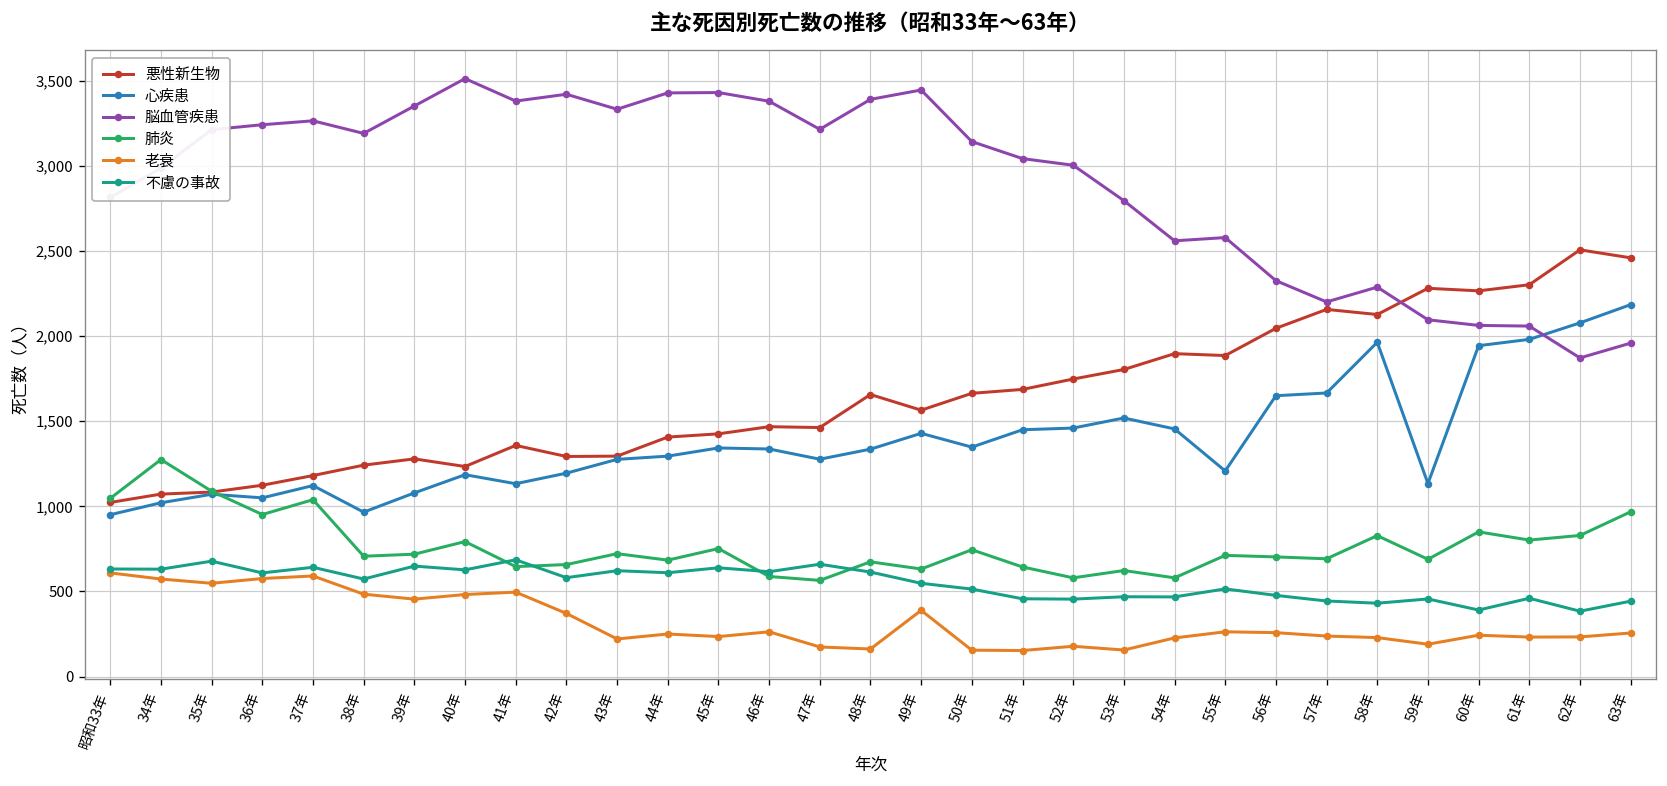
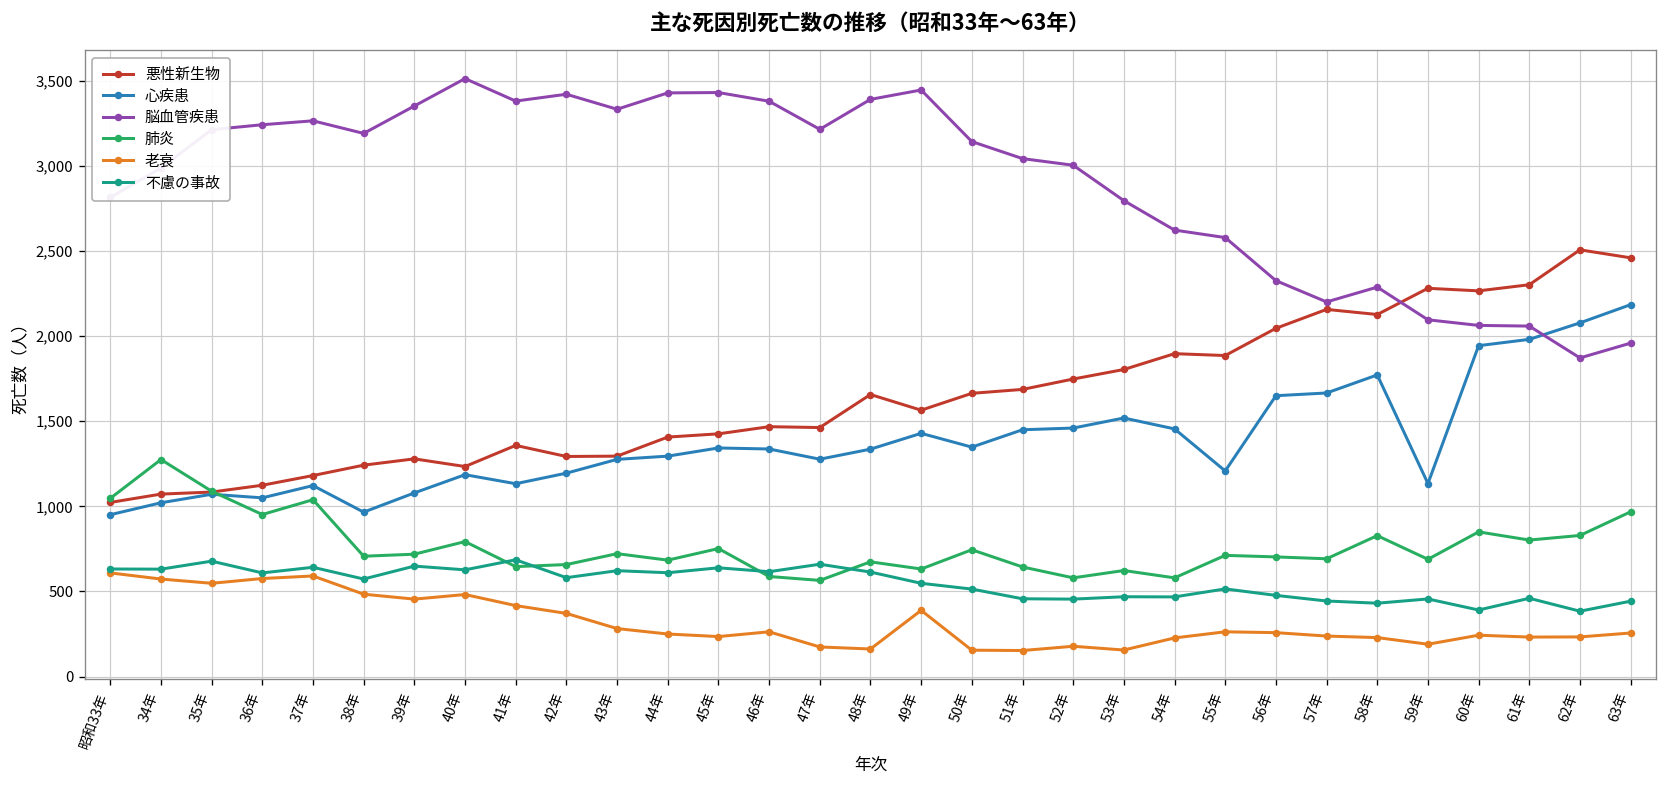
老衰, 41年: 500 -> 420
老衰, 43年: 220 -> 280
脳血管疾患, 54年: 2,560 -> 2,620
心疾患, 58年: 1,960 -> 1,770
